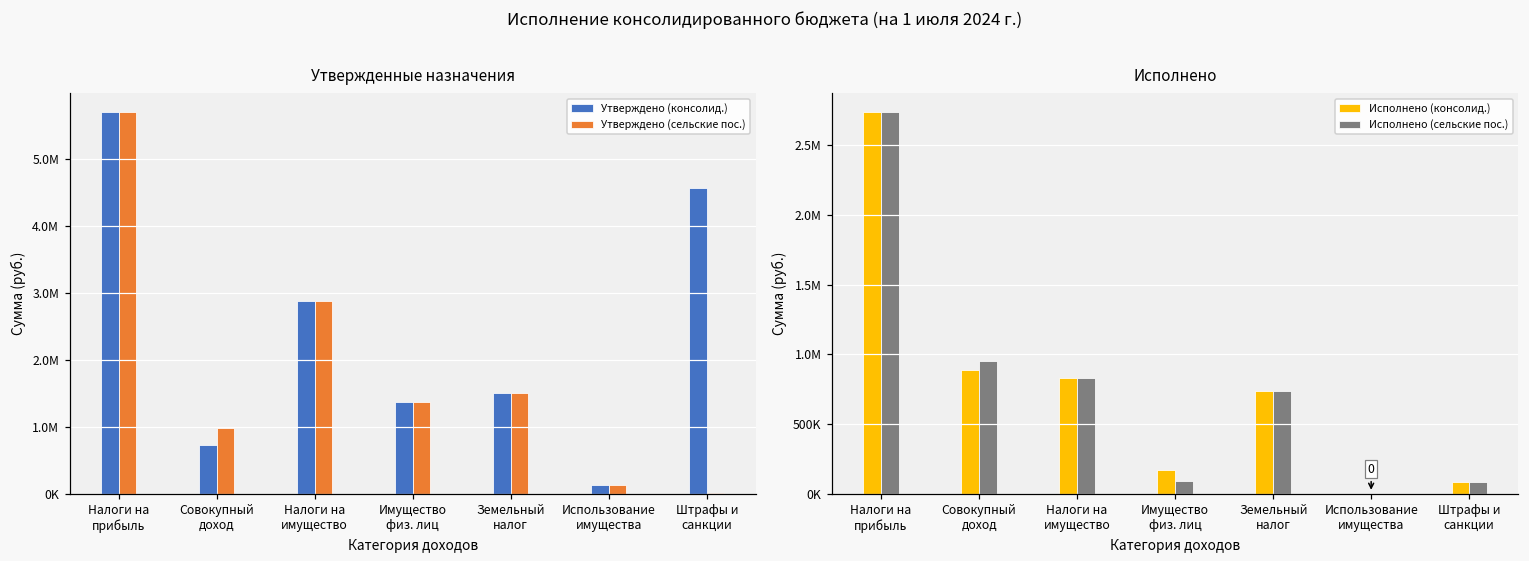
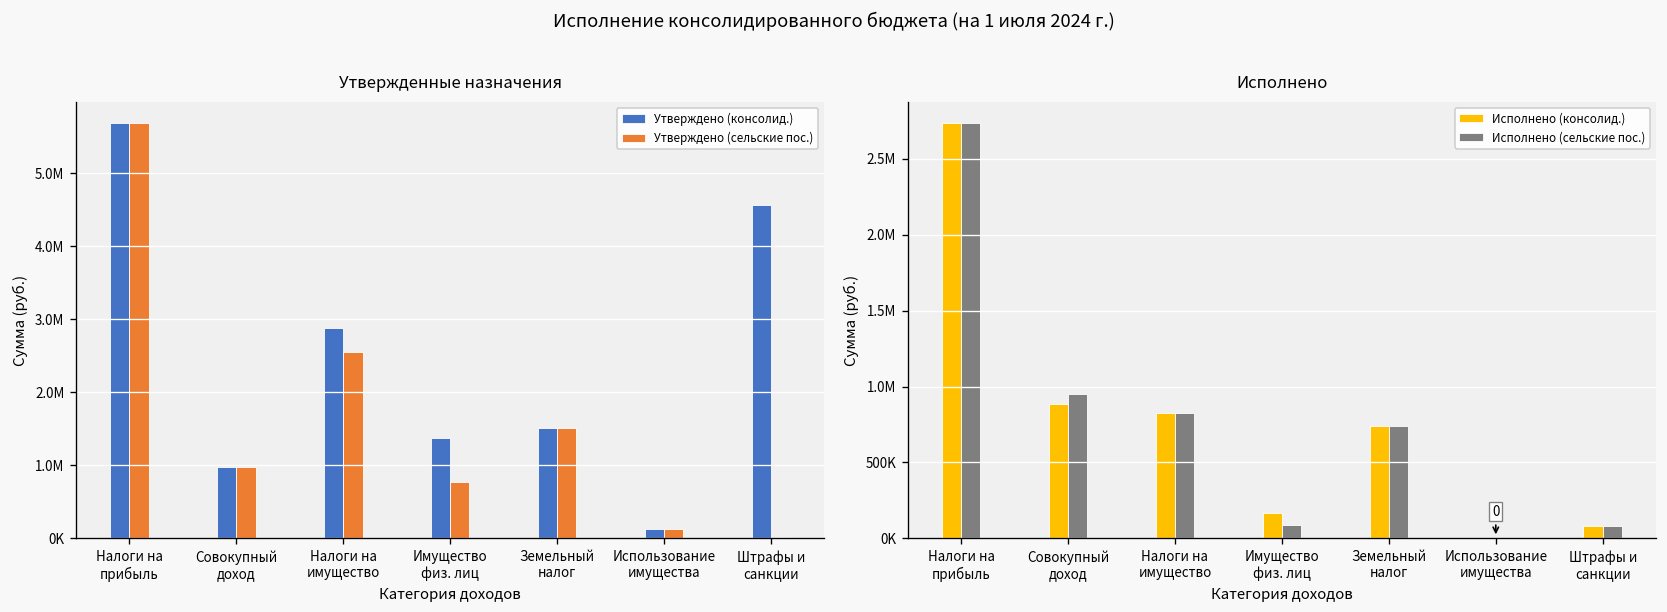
Утвержденные назначения, Утверждено (консолид.), Совокупный доход: 700000 -> 1000000
Утвержденные назначения, Утверждено (сельские пос.), Налоги на имущество: 2900000 -> 2600000
Утвержденные назначения, Утверждено (сельские пос.), Имущество физ. лиц: 1400000 -> 800000
